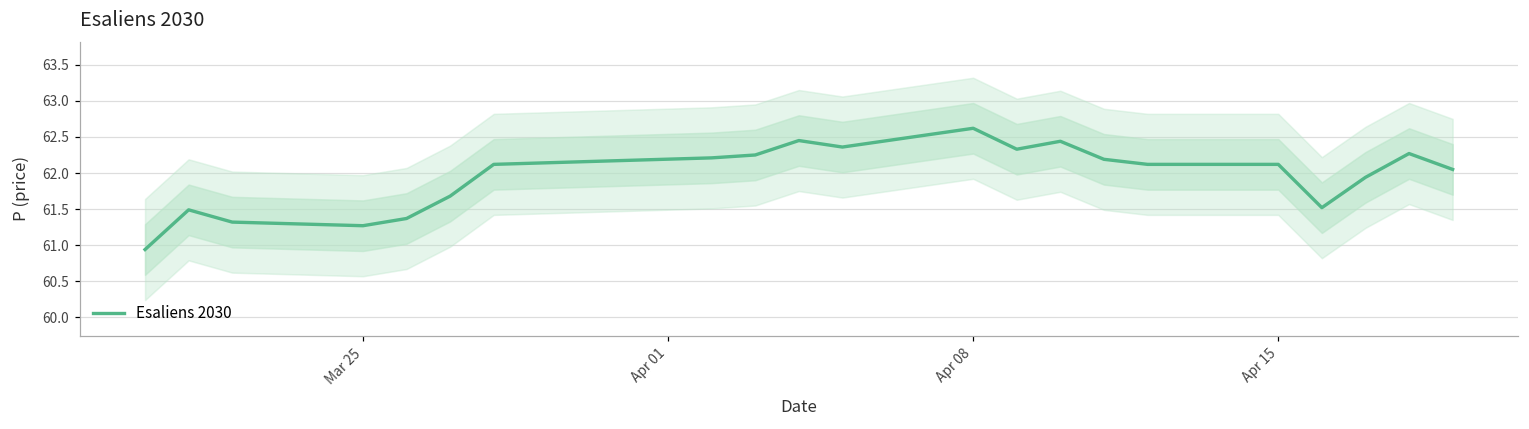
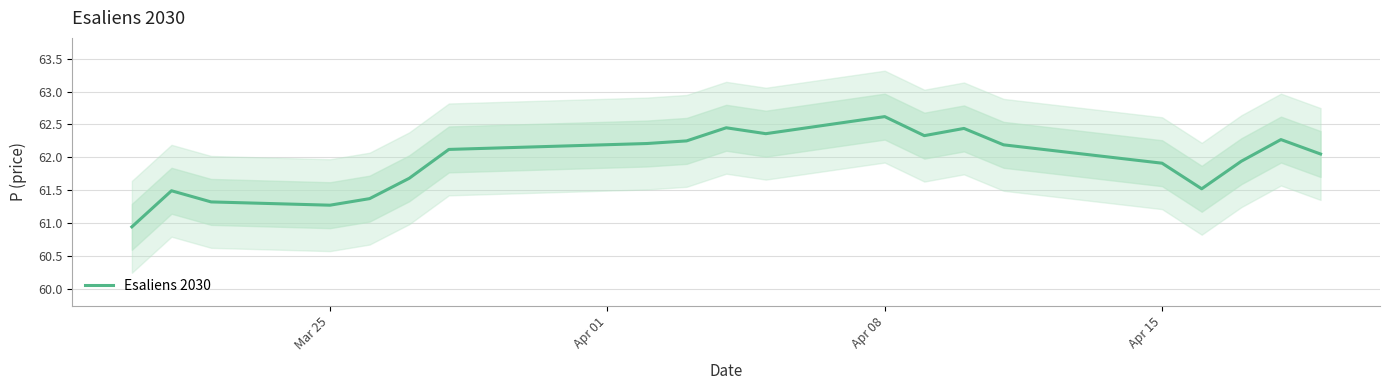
Esaliens 2030, Apr 15: 62.1 -> 61.9
